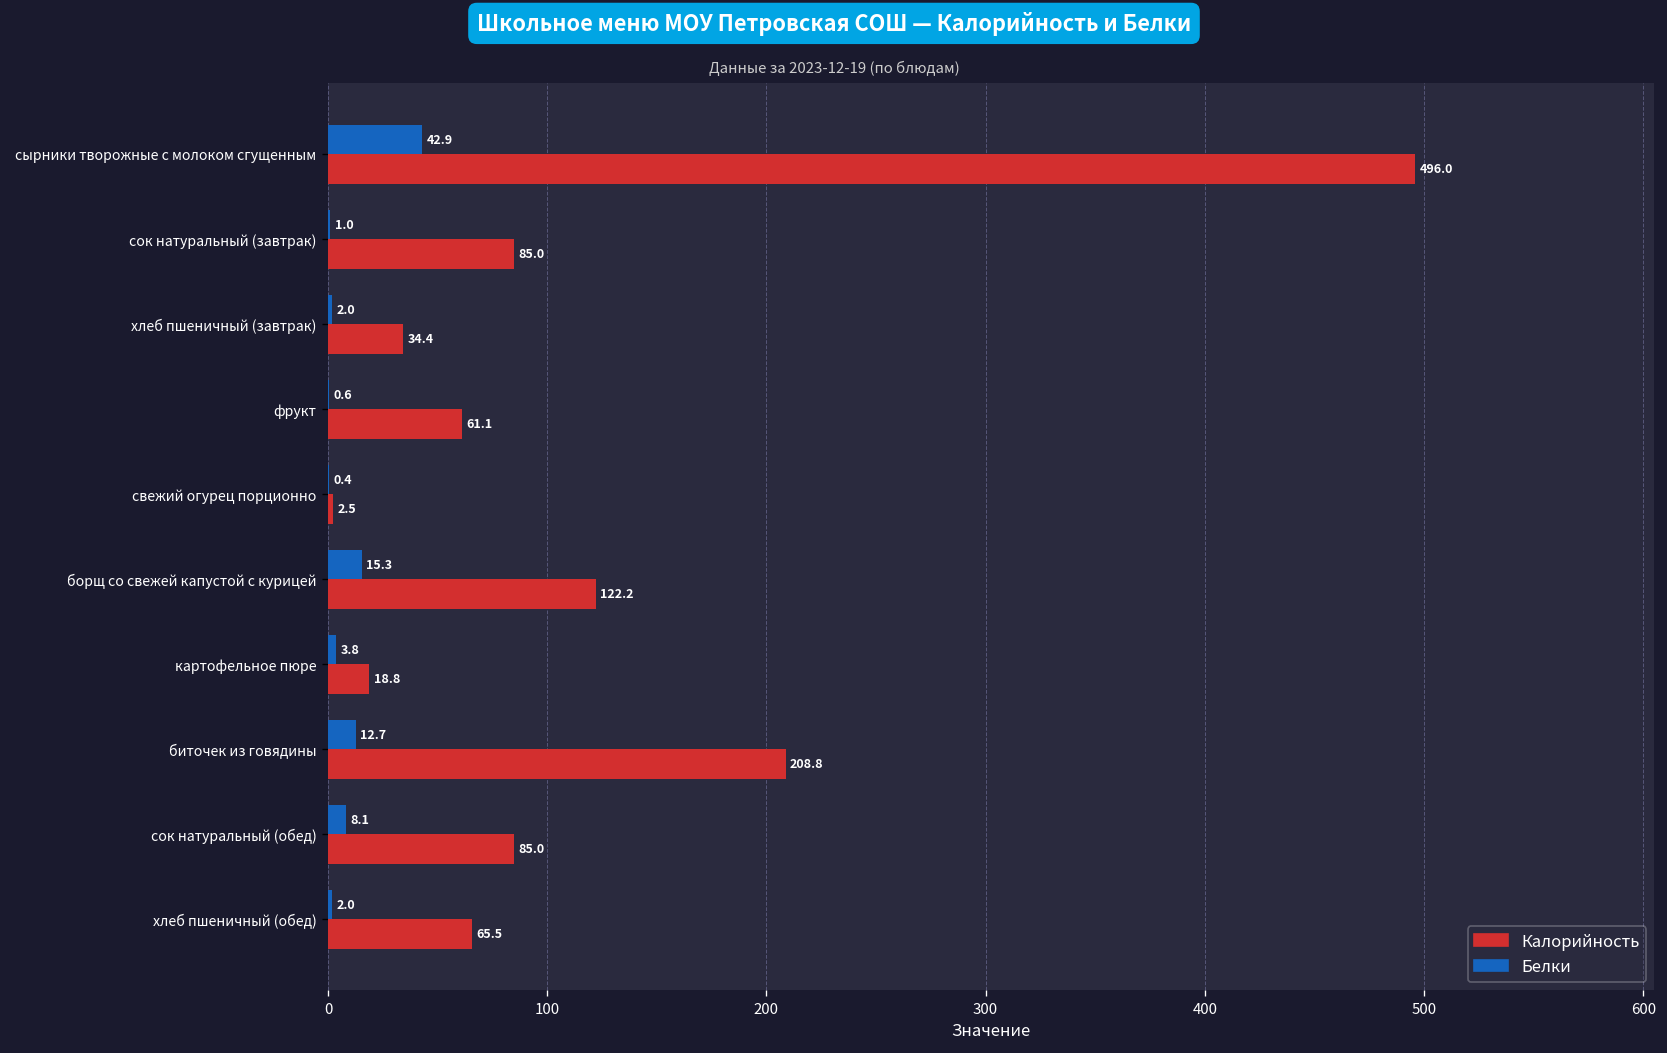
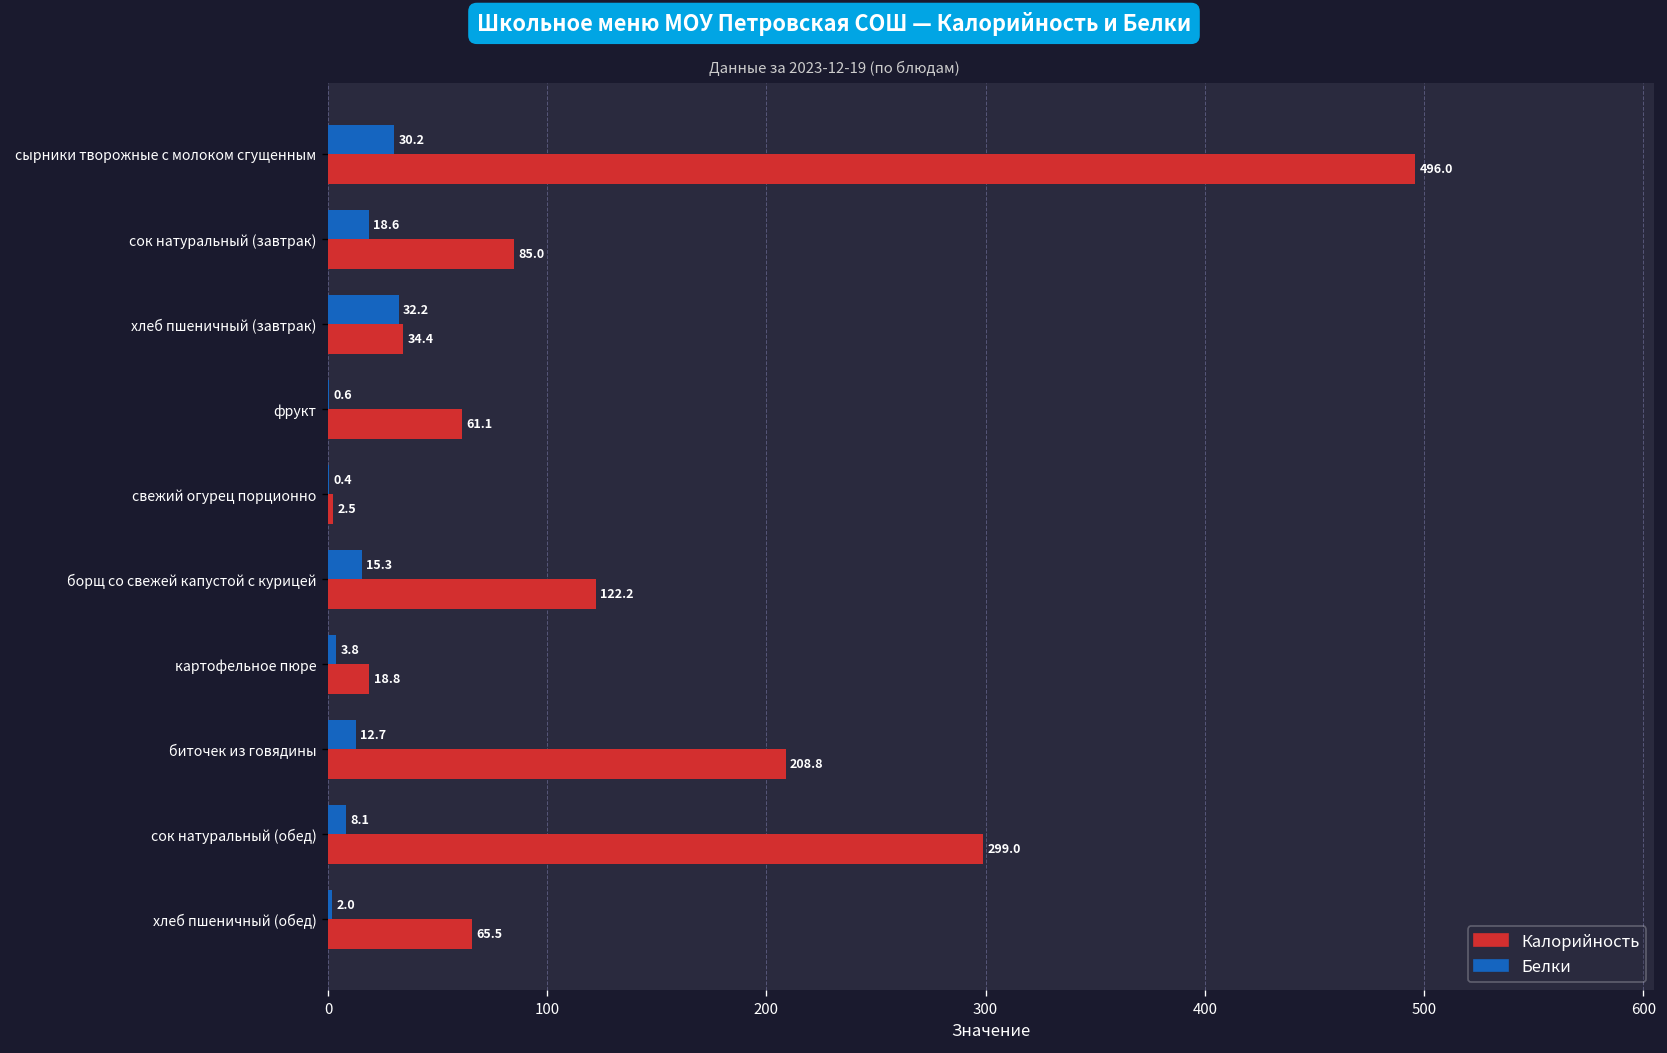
Белки, сырники творожные с молоком сгущенным: 42.9 -> 30.2
Белки, сок натуральный (завтрак): 1.0 -> 18.6
Белки, хлеб пшеничный (завтрак): 2.0 -> 32.2
Калорийность, сок натуральный (обед): 85.0 -> 299.0
